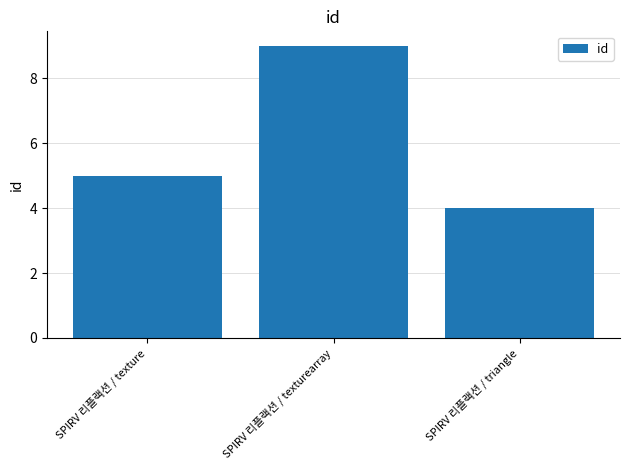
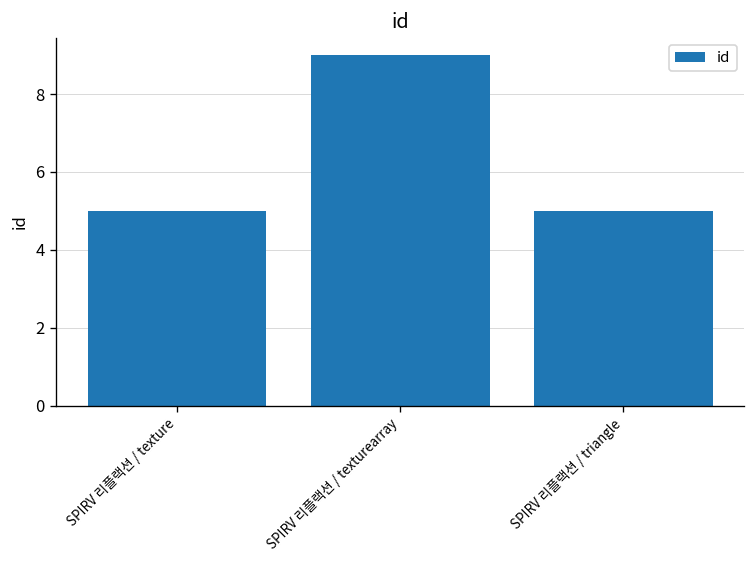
SPIRV 리플랙션 / triangle: 4 -> 5
